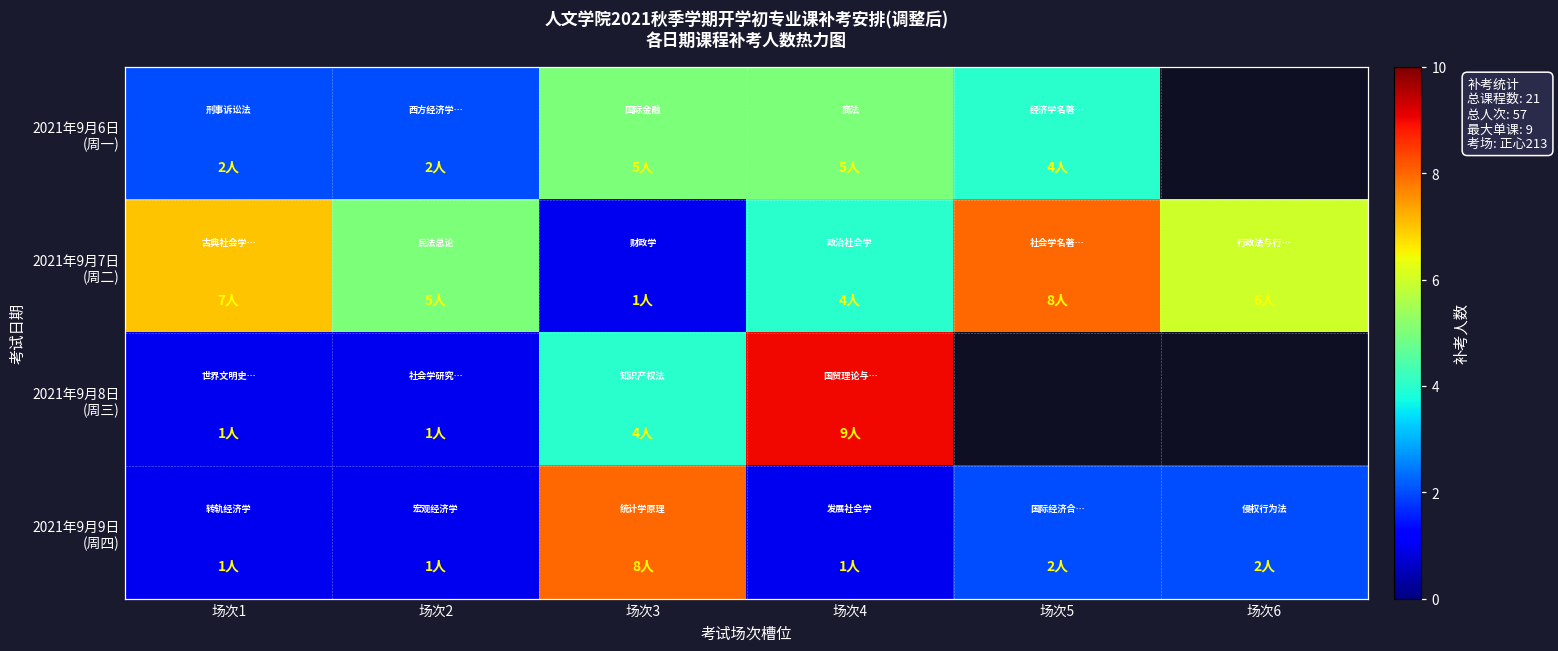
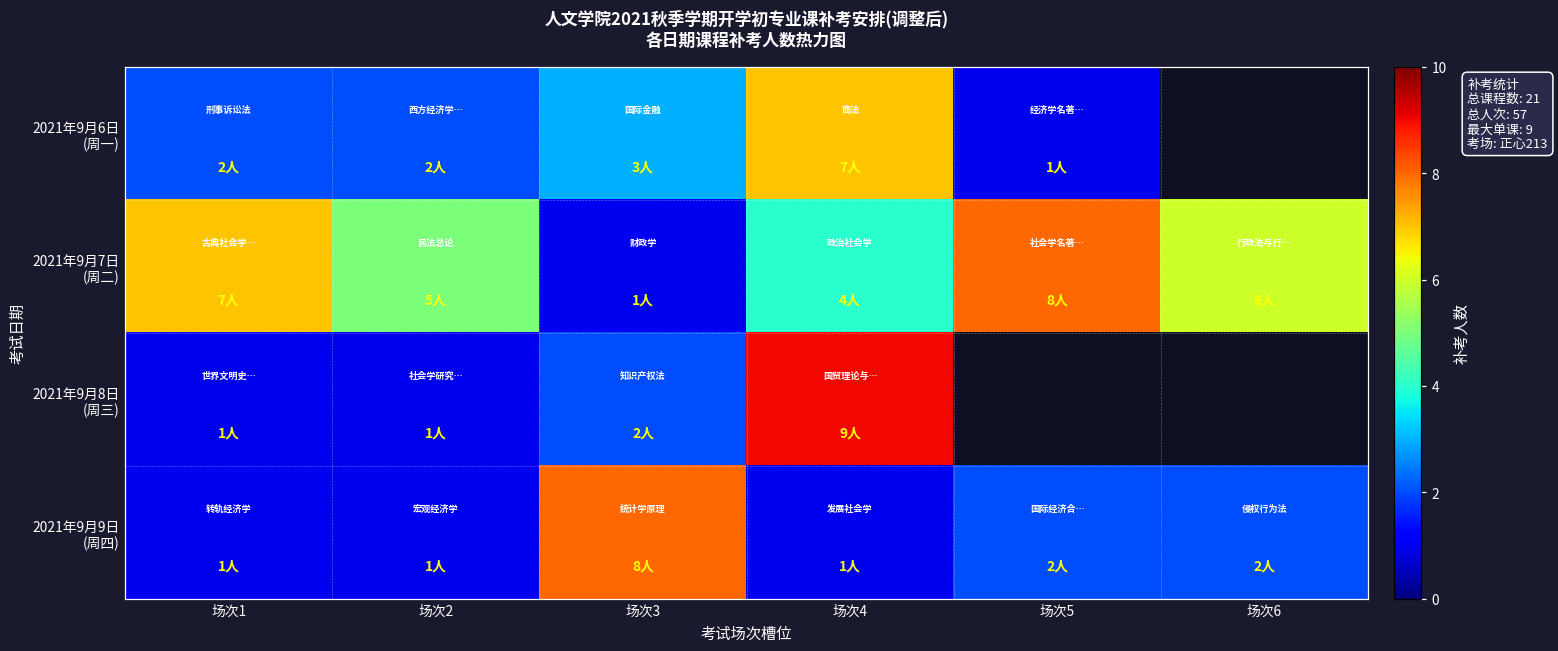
2021年9月6日 (周一), 场次3: 5人 -> 3人
2021年9月6日 (周一), 场次4: 5人 -> 7人
2021年9月6日 (周一), 场次5: 4人 -> 1人
2021年9月8日 (周三), 场次3: 4人 -> 2人
